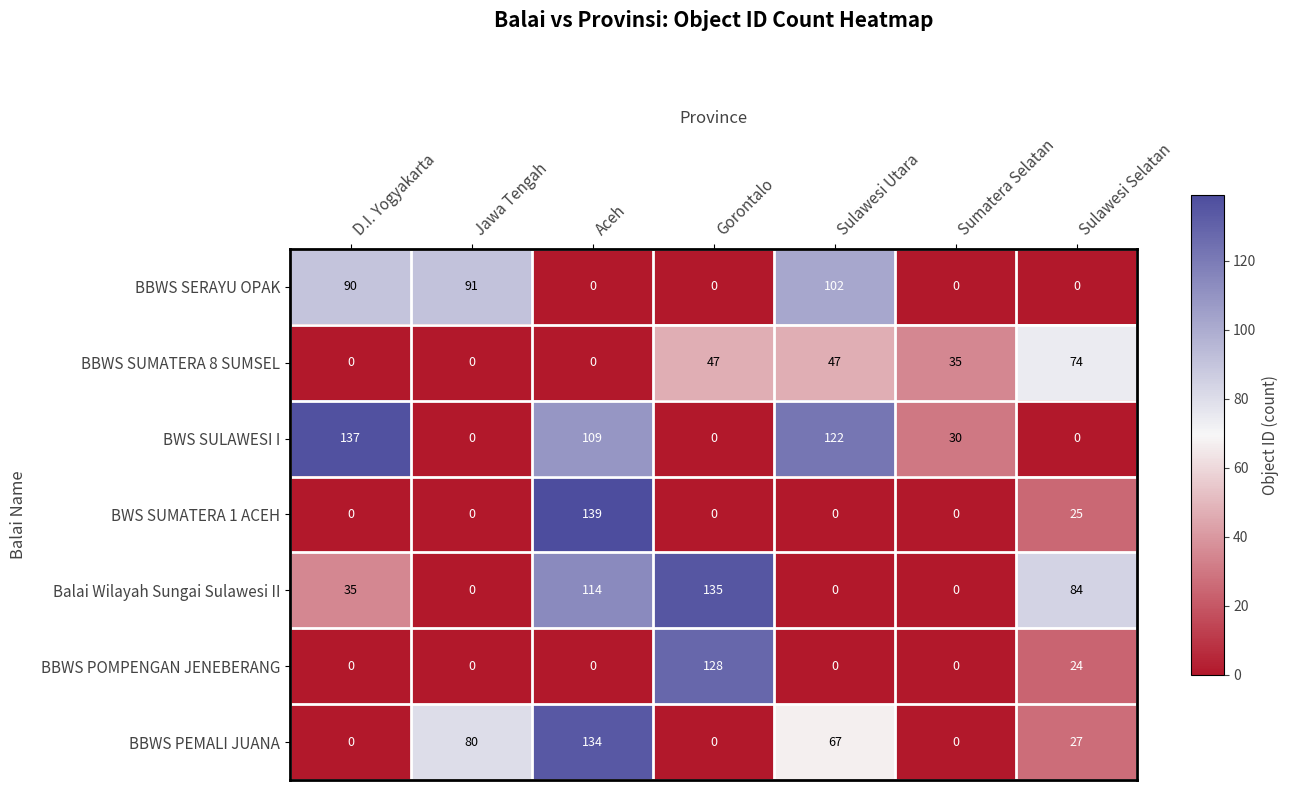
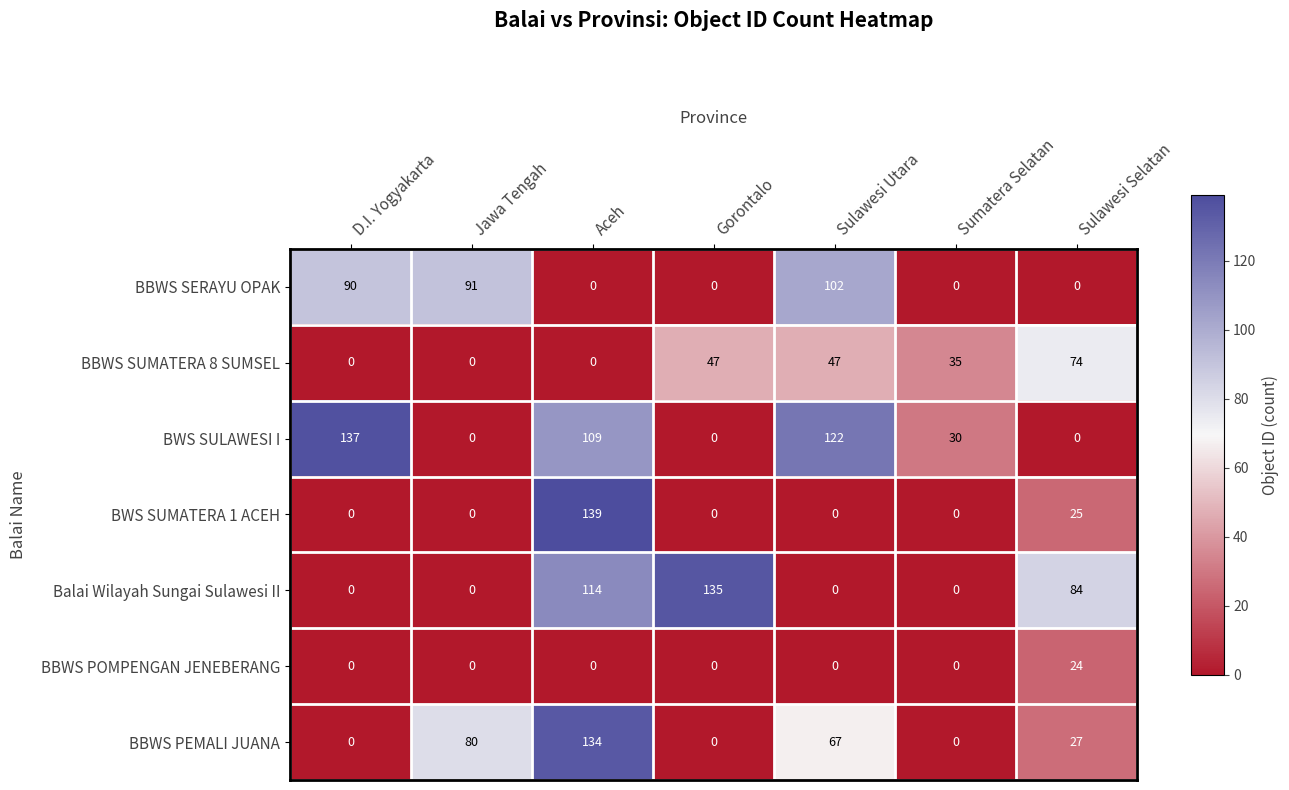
Balai Wilayah Sungai Sulawesi II, D.I. Yogyakarta: 35 -> 0
BBWS POMPENGAN JENEBERANG, Gorontalo: 128 -> 0
